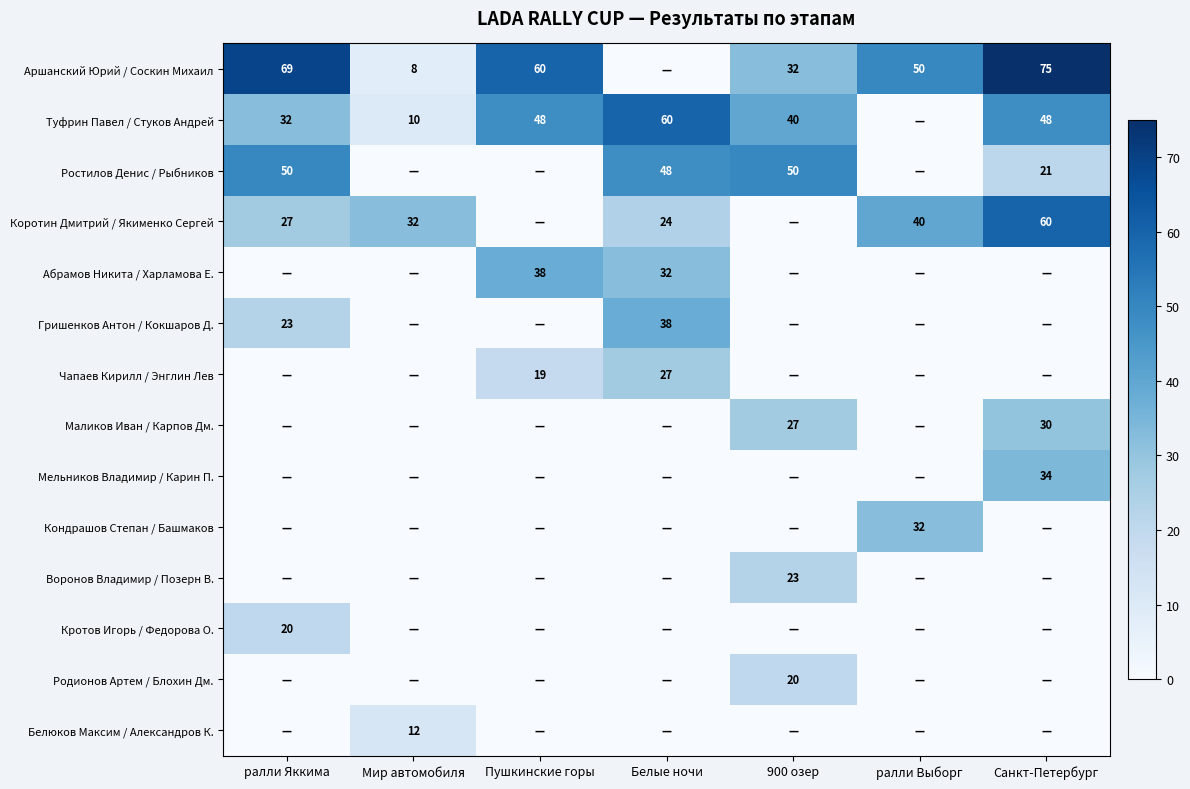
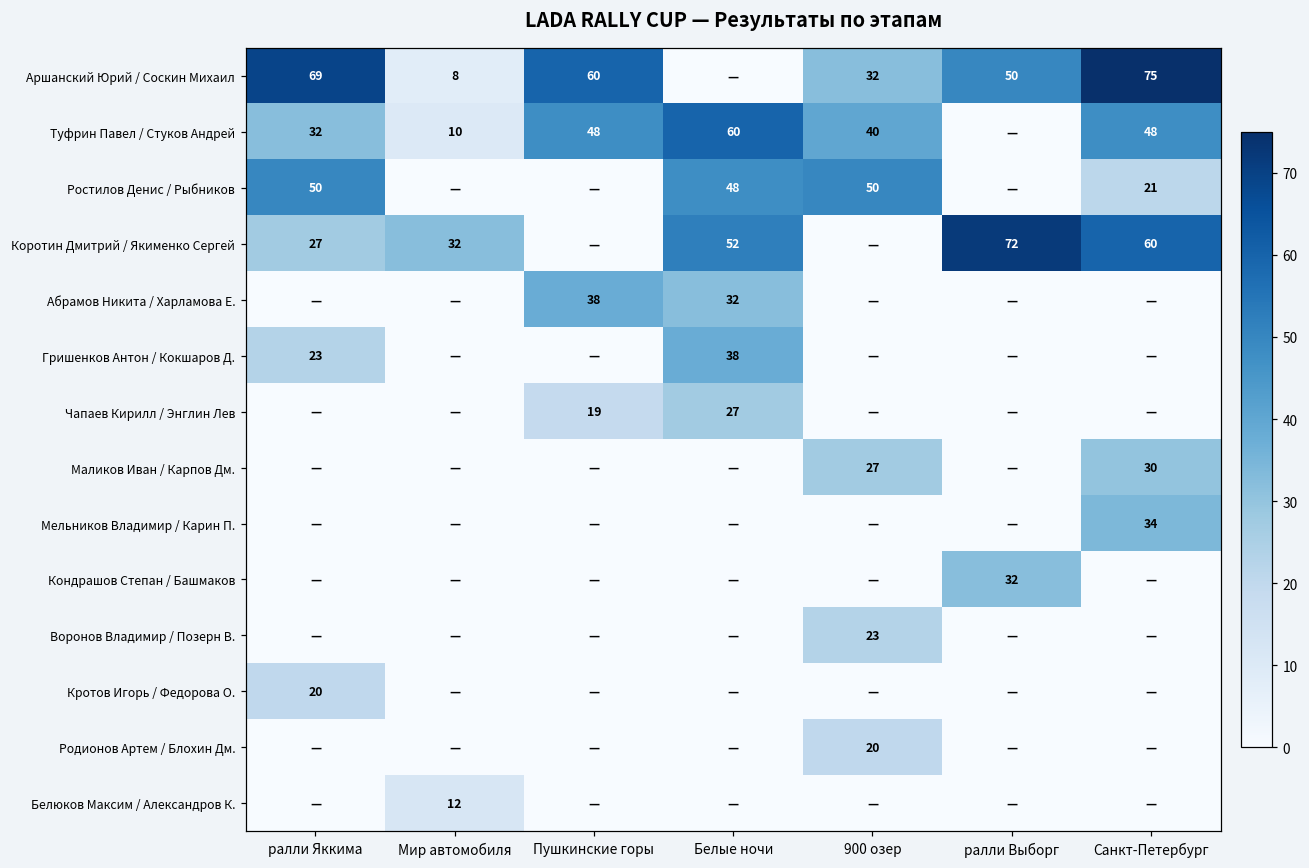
Коротин Дмитрий / Якименко Сергей, Белые ночи: 24 -> 52
Коротин Дмитрий / Якименко Сергей, ралли Выборг: 40 -> 72
